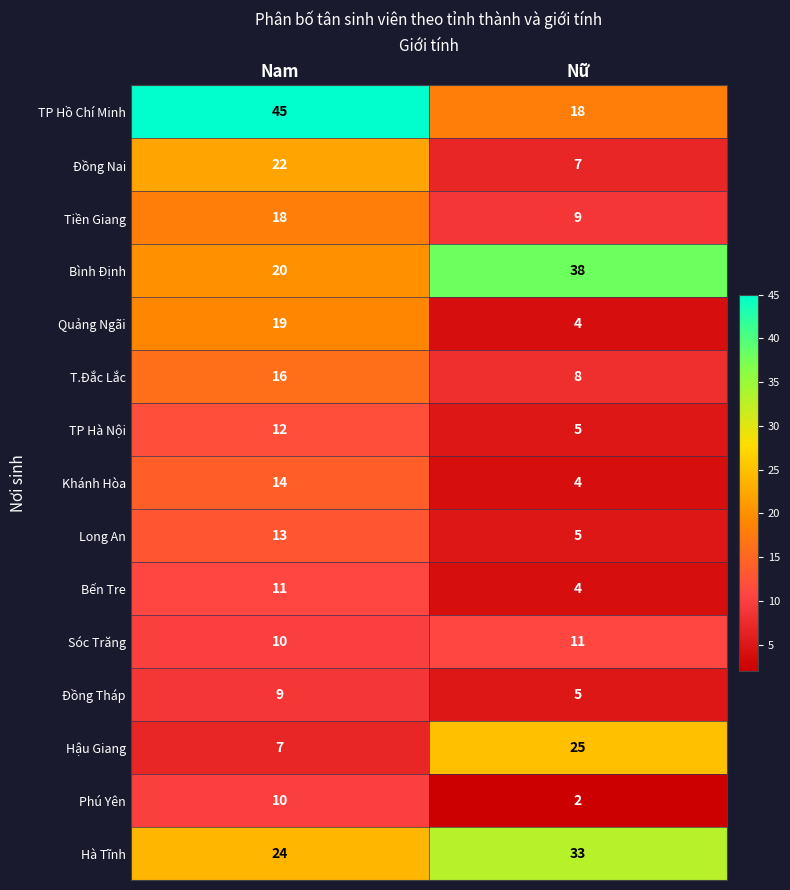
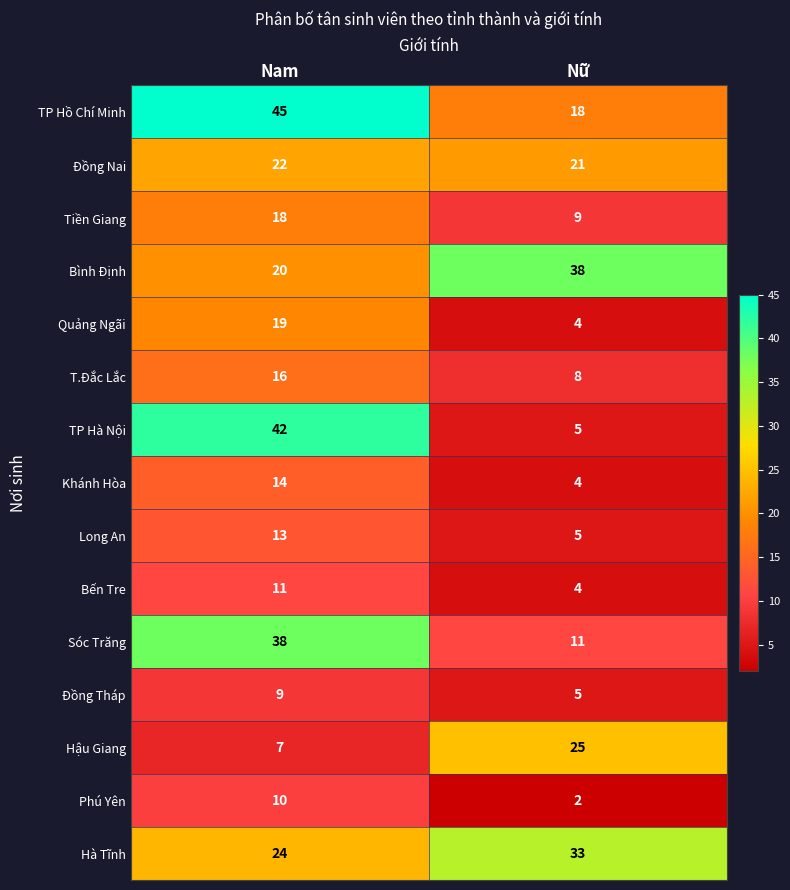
Đồng Nai, Nữ: 7 -> 21
TP Hà Nội, Nam: 12 -> 42
Sóc Trăng, Nam: 10 -> 38
